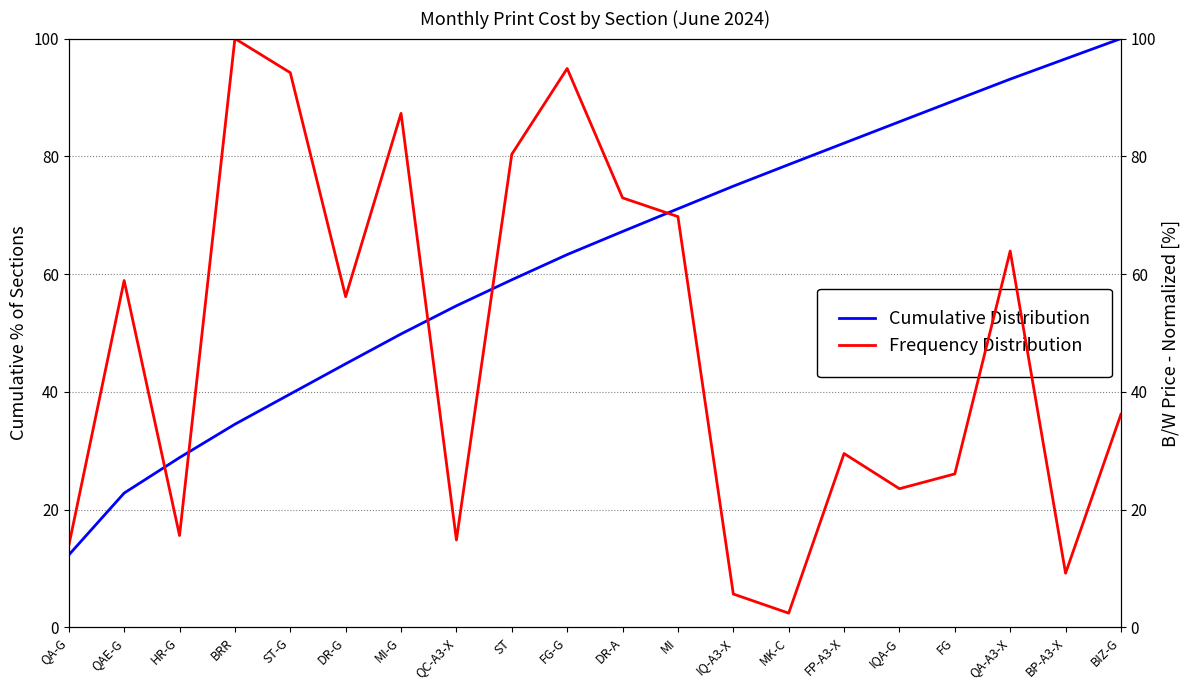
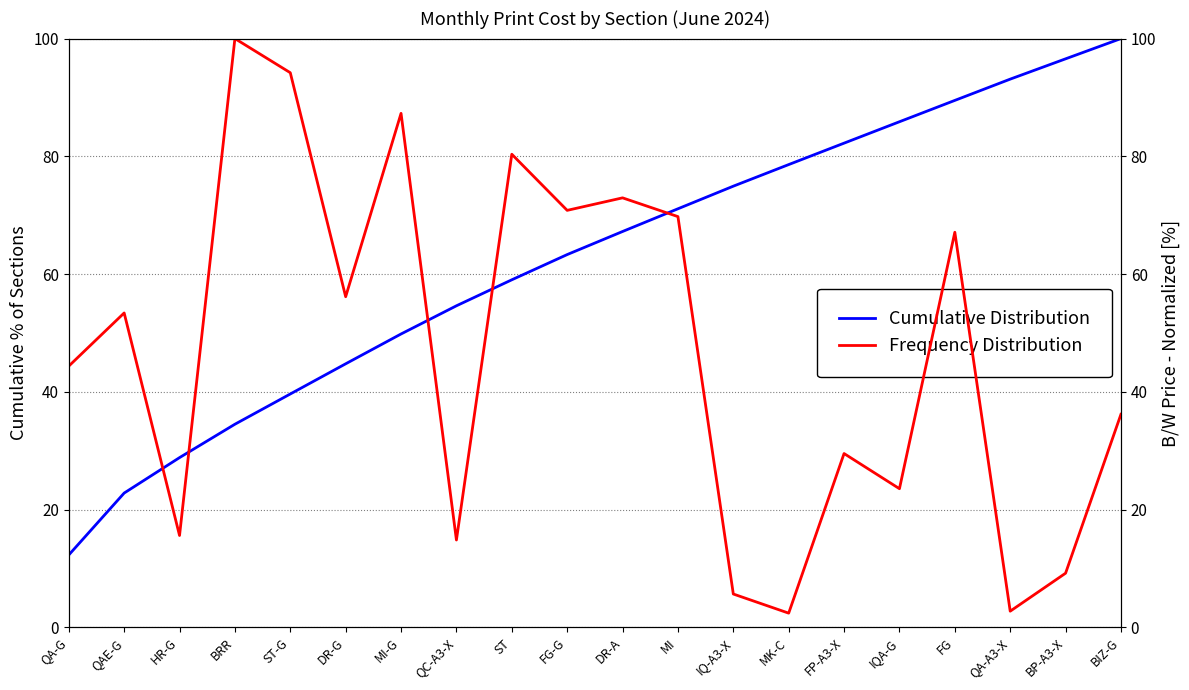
Frequency Distribution, QA-G: 14 -> 44
Frequency Distribution, QAE-G: 59 -> 53
Frequency Distribution, FG-G: 95 -> 71
Frequency Distribution, FG: 26 -> 67
Frequency Distribution, QA-A3-X: 64 -> 3
